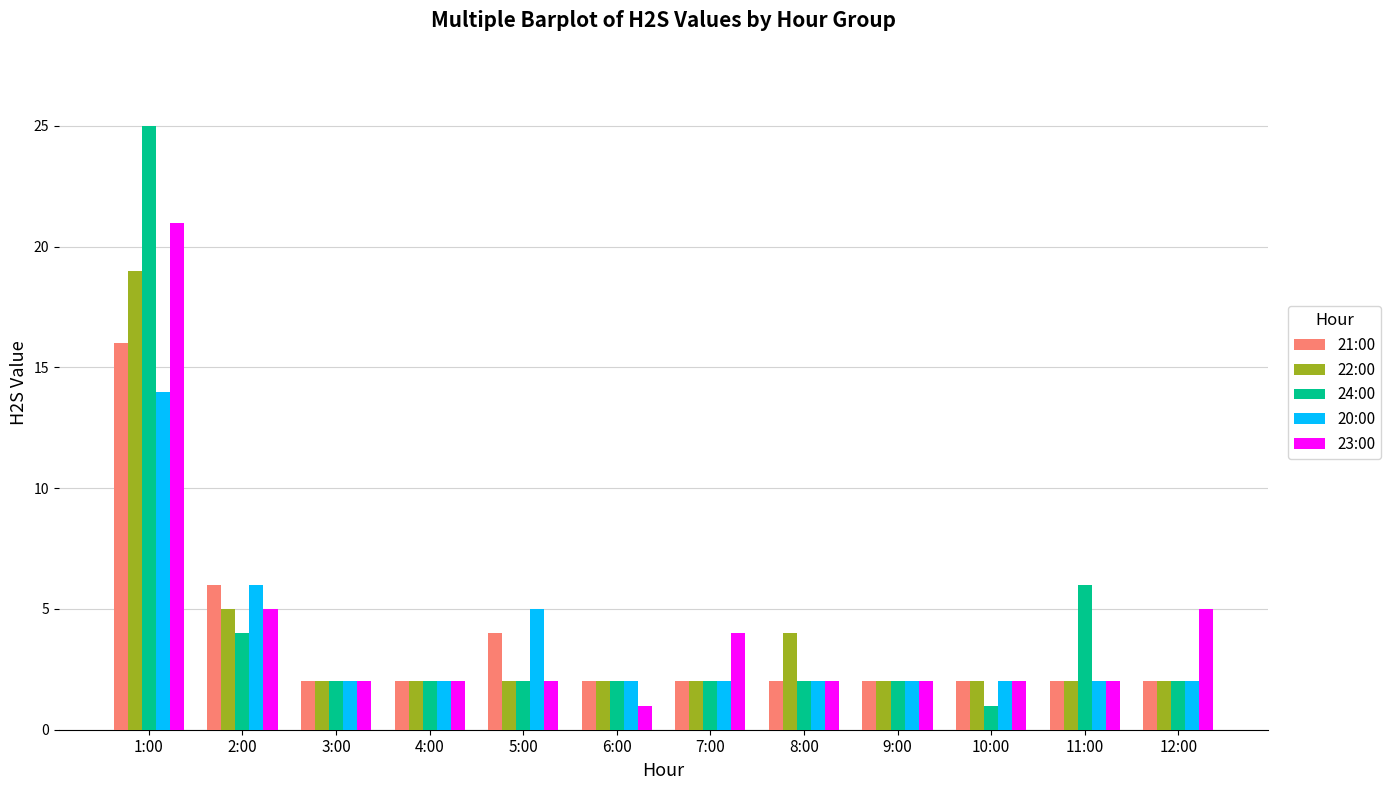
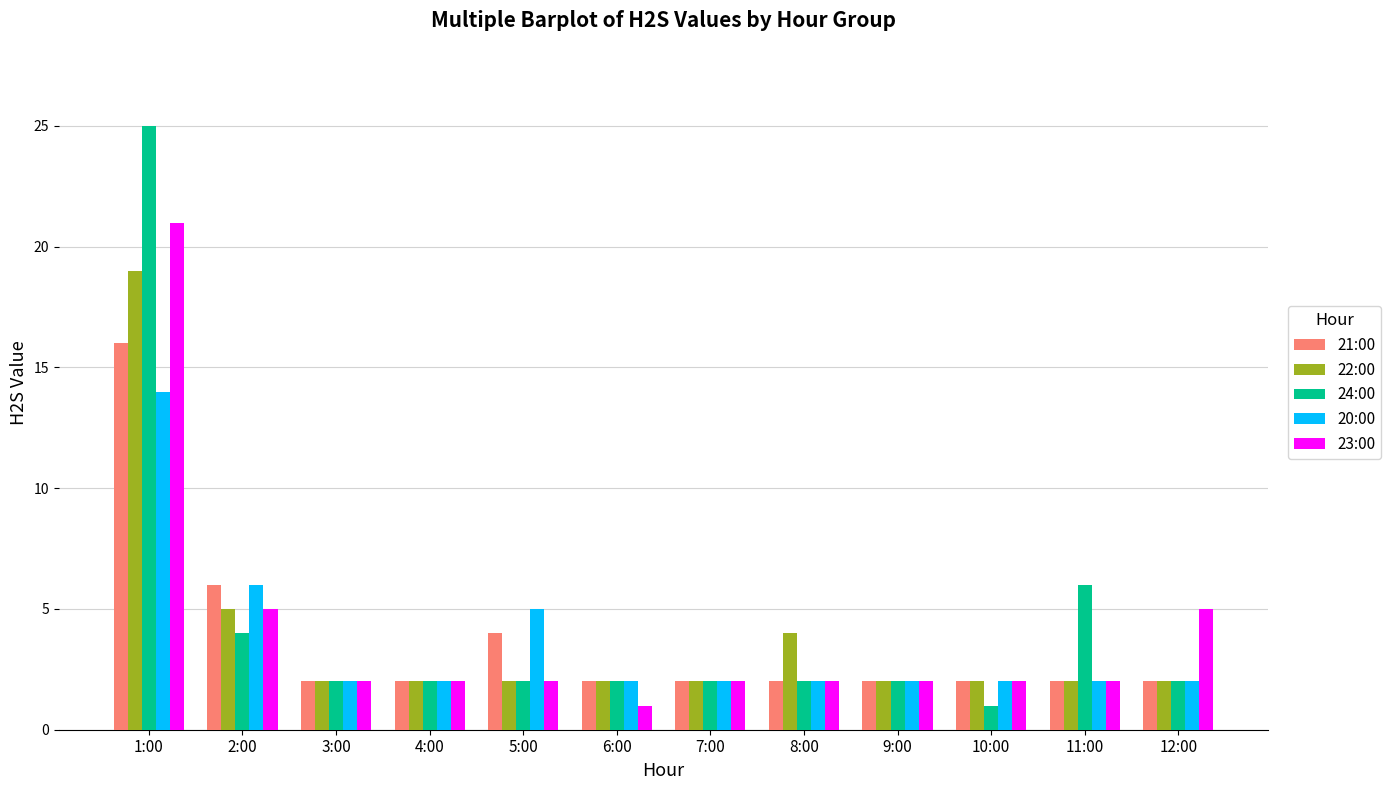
23:00, 7:00: 4 -> 2
